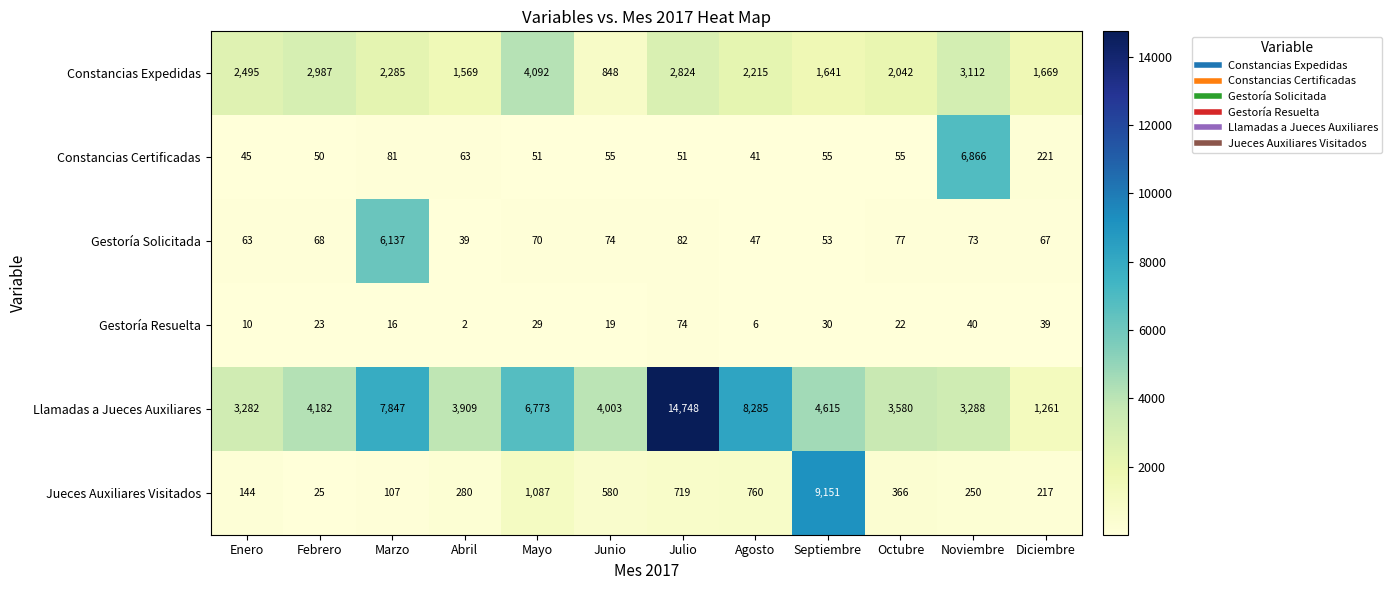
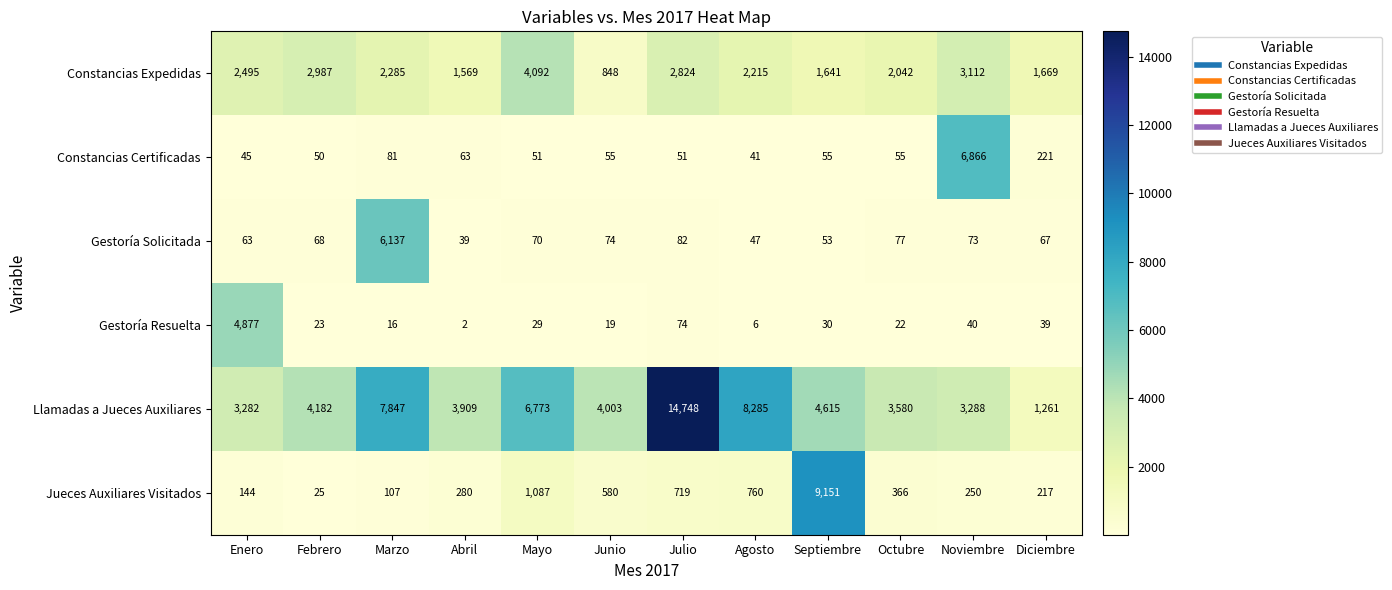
Gestoría Resuelta, Enero: 10 -> 4,877
